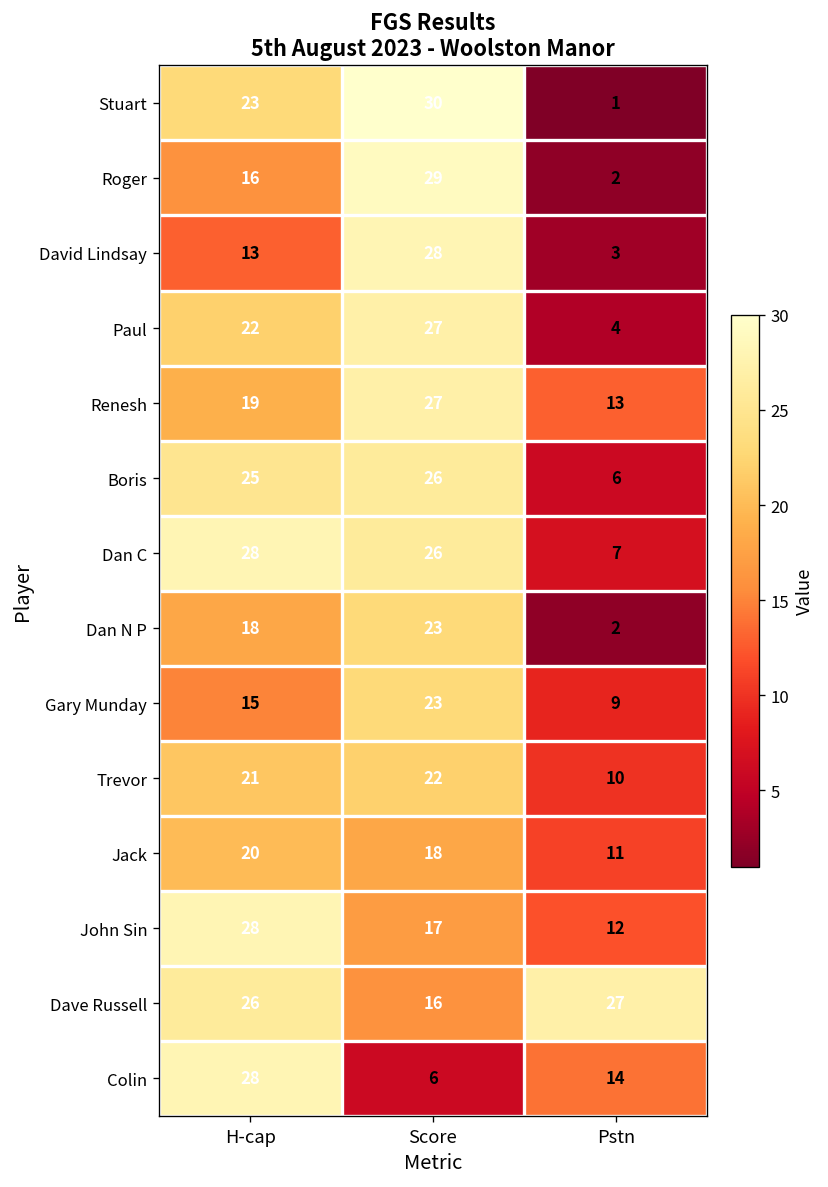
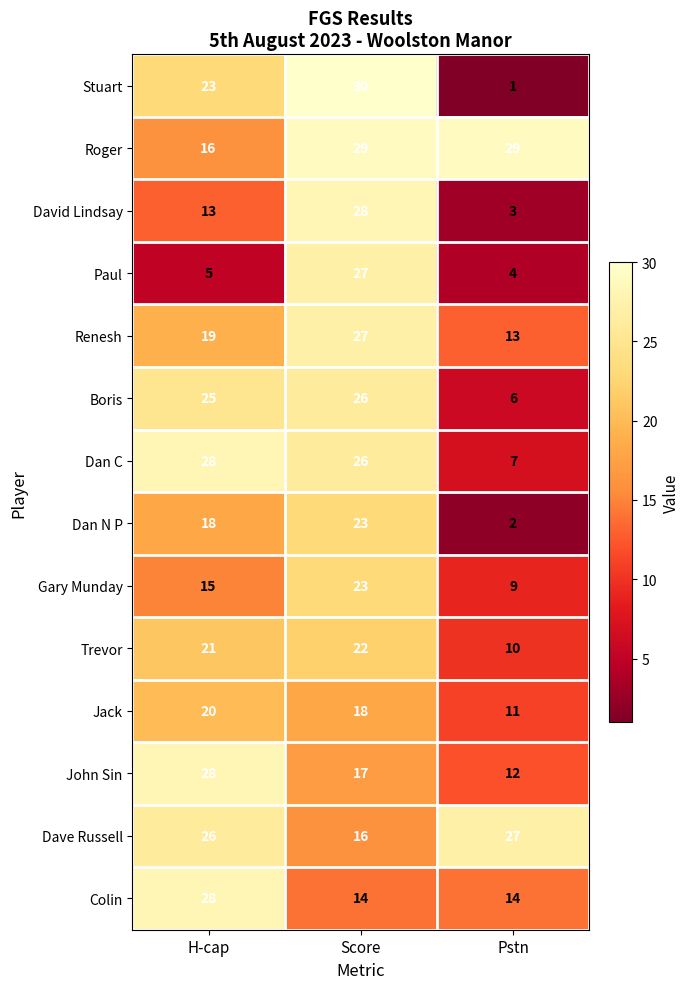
Roger, Pstn: 2 -> 29
Paul, H-cap: 22 -> 5
Colin, Score: 6 -> 14
